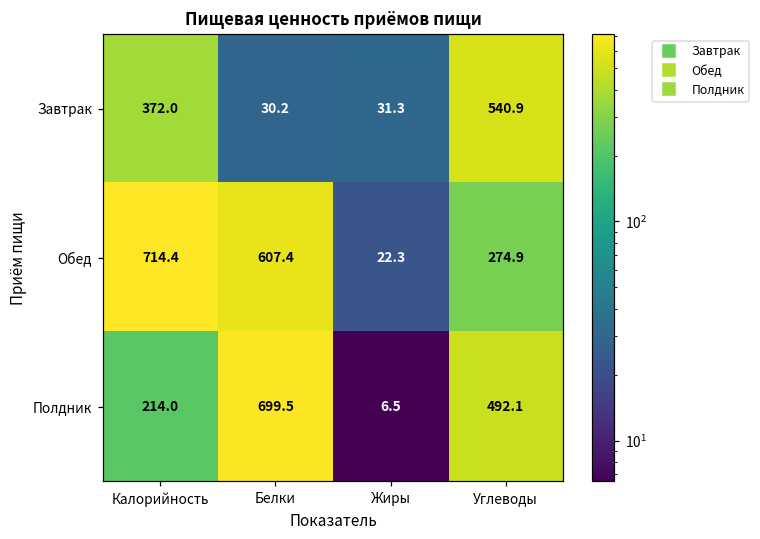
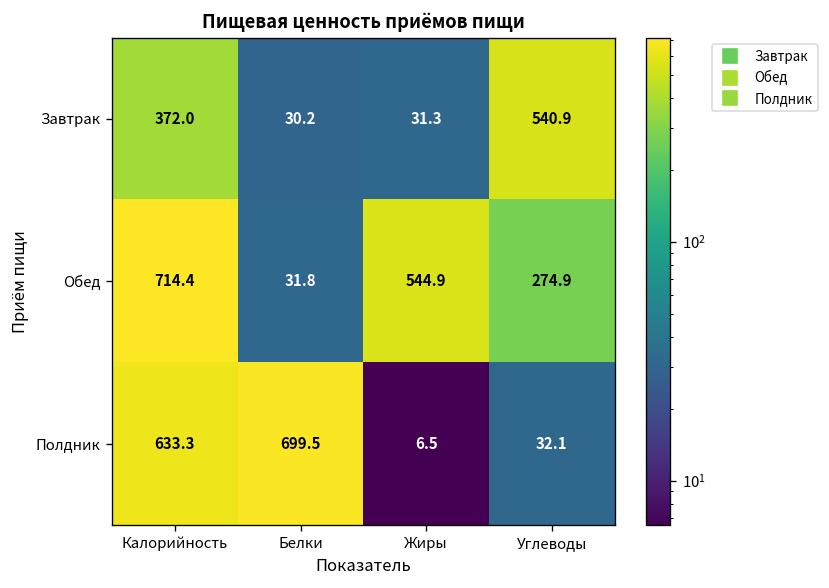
Обед, Белки: 607.4 -> 31.8
Обед, Жиры: 22.3 -> 544.9
Полдник, Калорийность: 214.0 -> 633.3
Полдник, Углеводы: 492.1 -> 32.1
